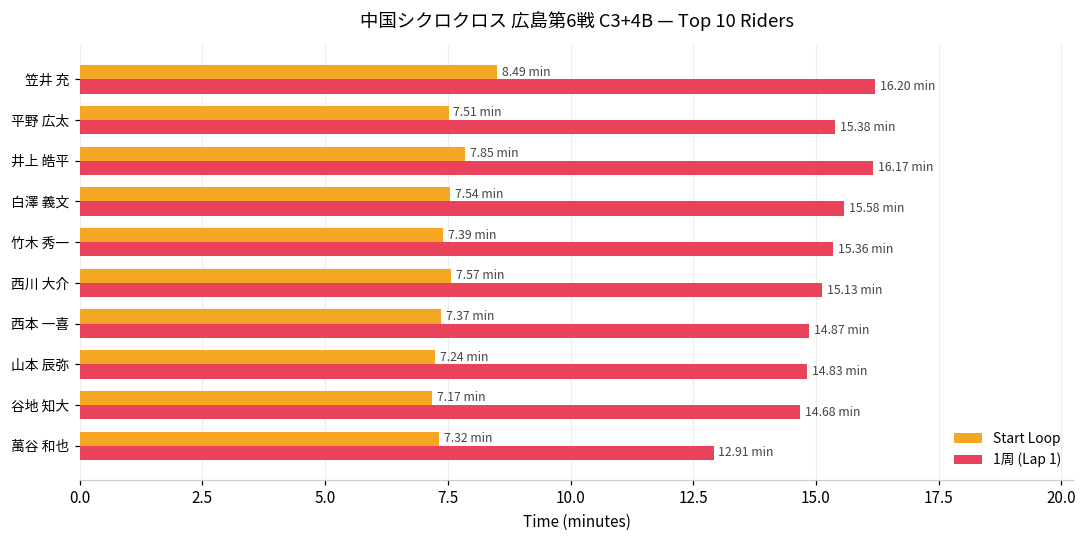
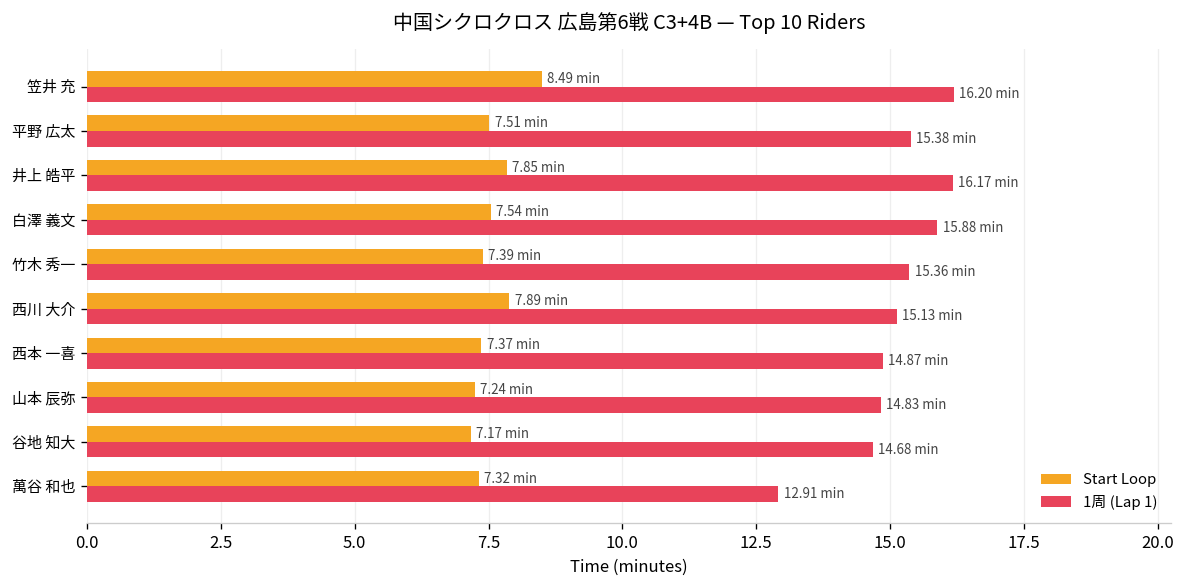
1周 (Lap 1), 白澤 義文: 15.58 -> 15.88
Start Loop, 西川 大介: 7.57 -> 7.89
